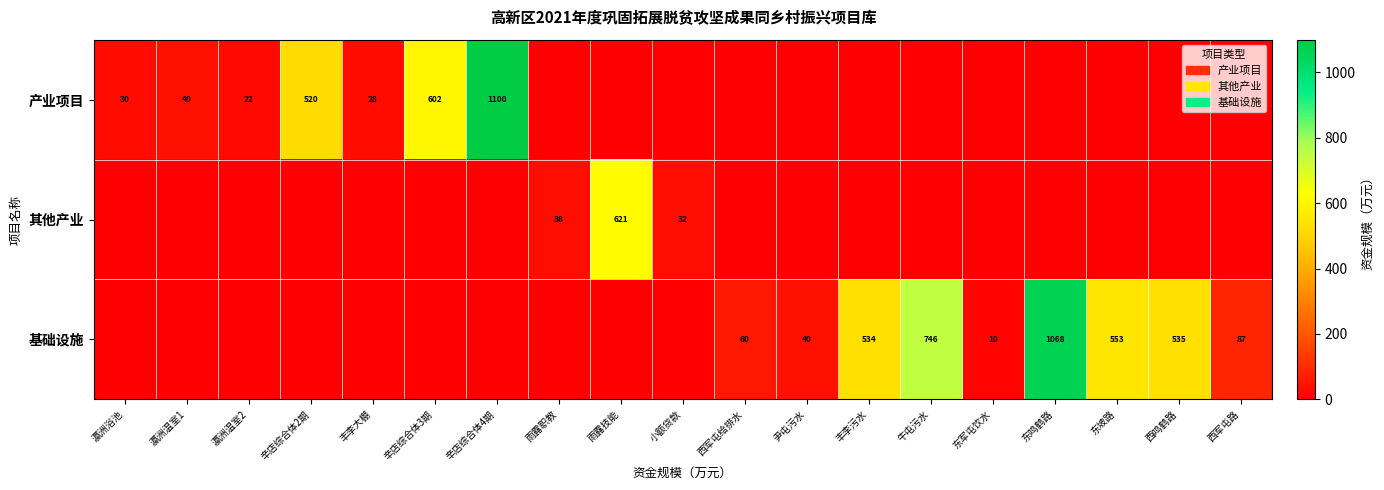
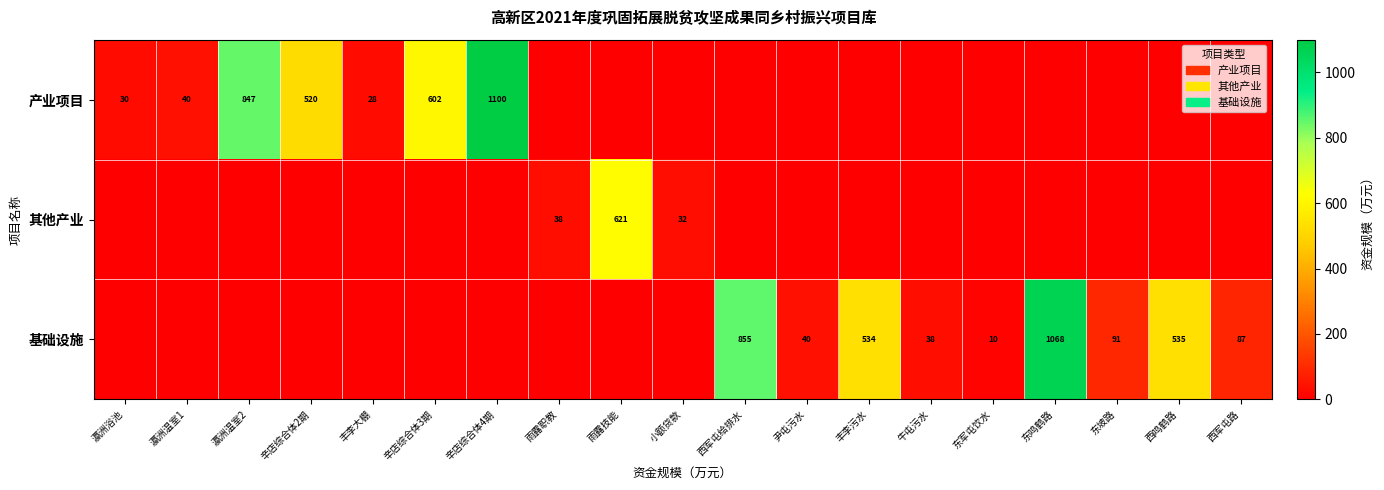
产业项目, 瀛洲温室2: 22 -> 847
基础设施, 西军屯给排水: 60 -> 855
基础设施, 牛屯污水: 746 -> 38
基础设施, 东坡路: 553 -> 91
